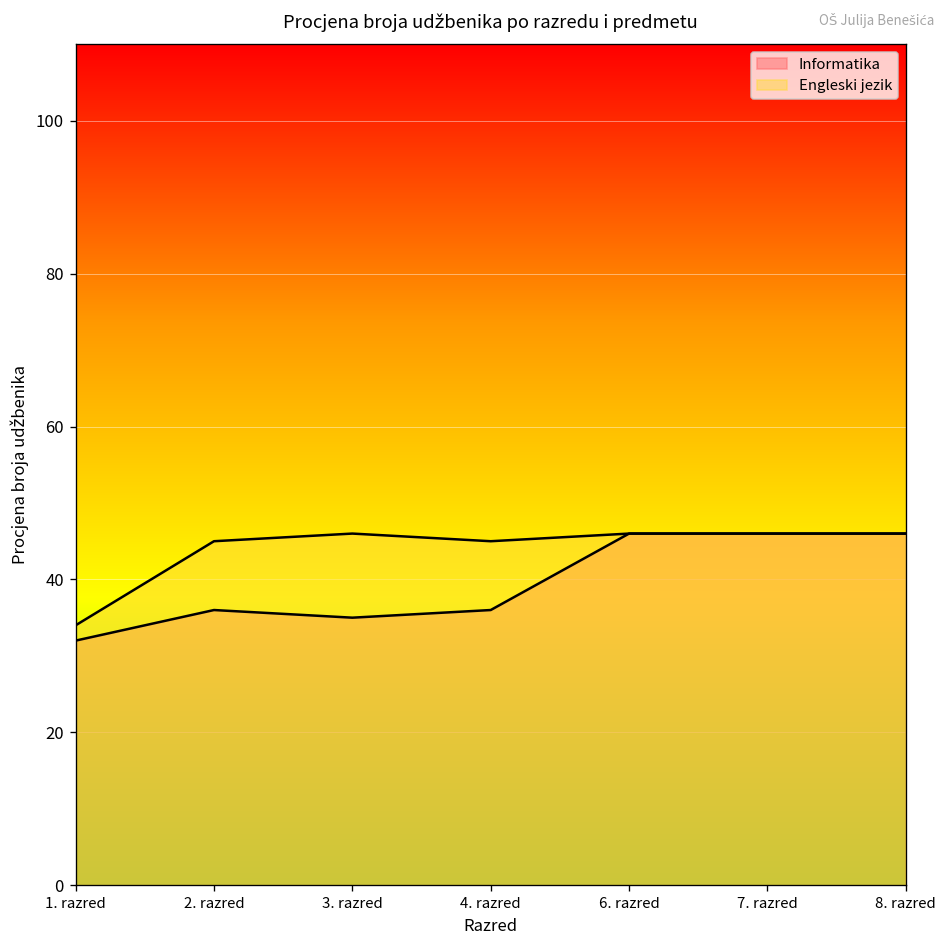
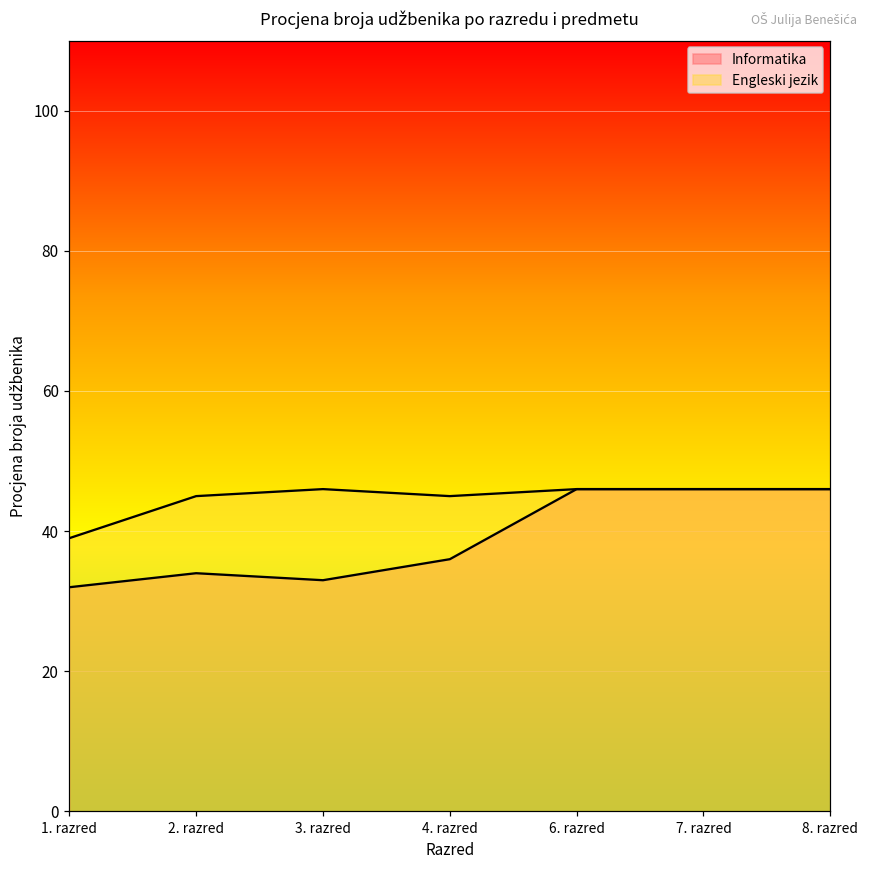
Engleski jezik, 1. razred: 34 -> 39
Informatika, 2. razred: 36 -> 34
Informatika, 3. razred: 35 -> 33
